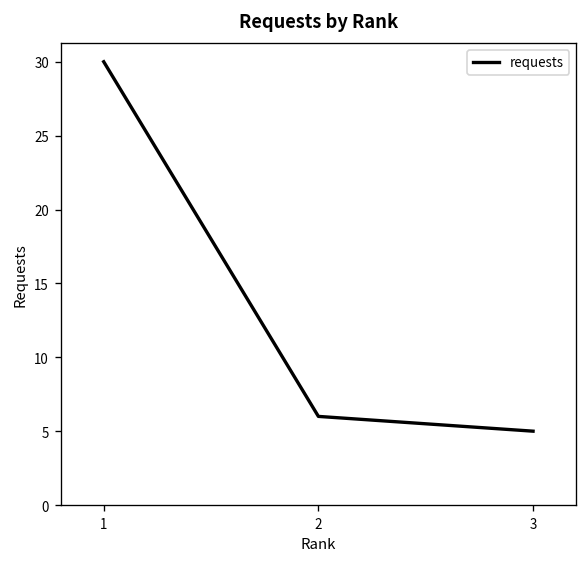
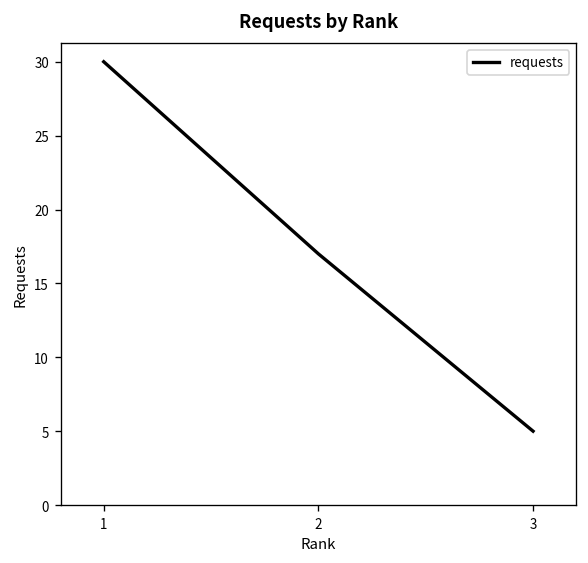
2: 6 -> 17
